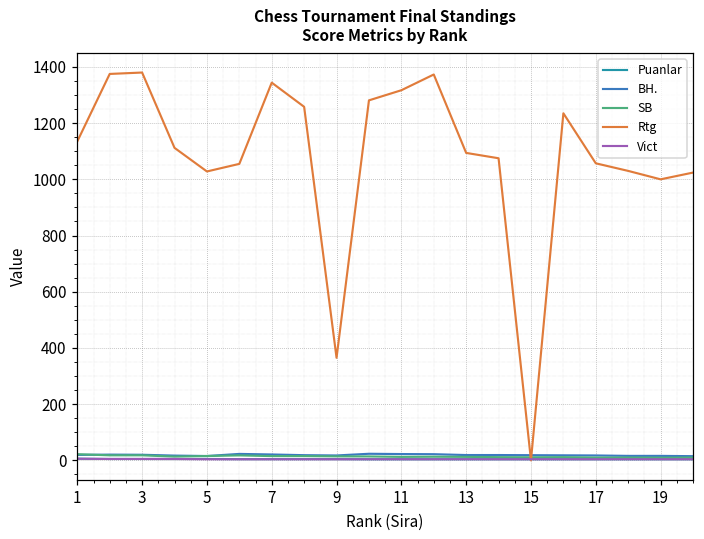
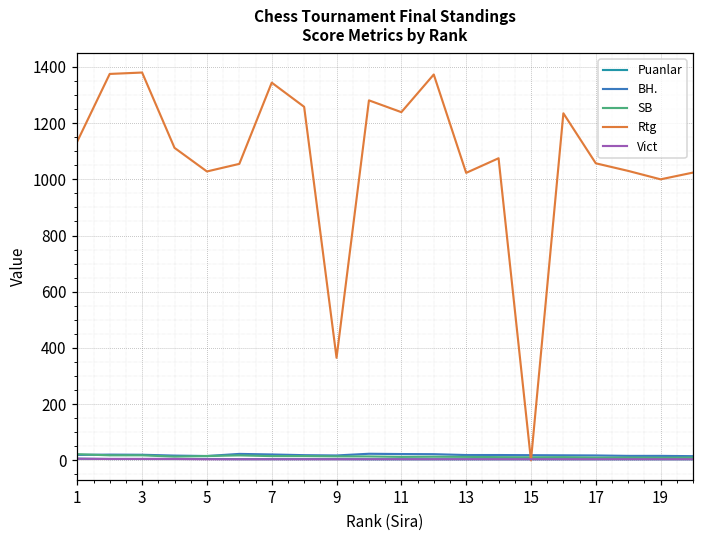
Rtg, 11: 1320 -> 1240
Rtg, 13: 1090 -> 1020
